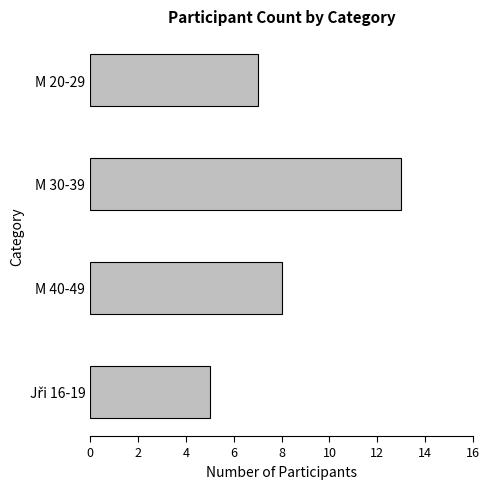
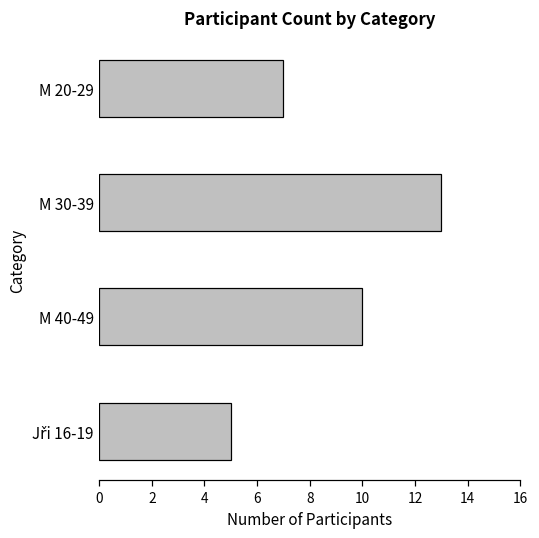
M 40-49: 8 -> 10
